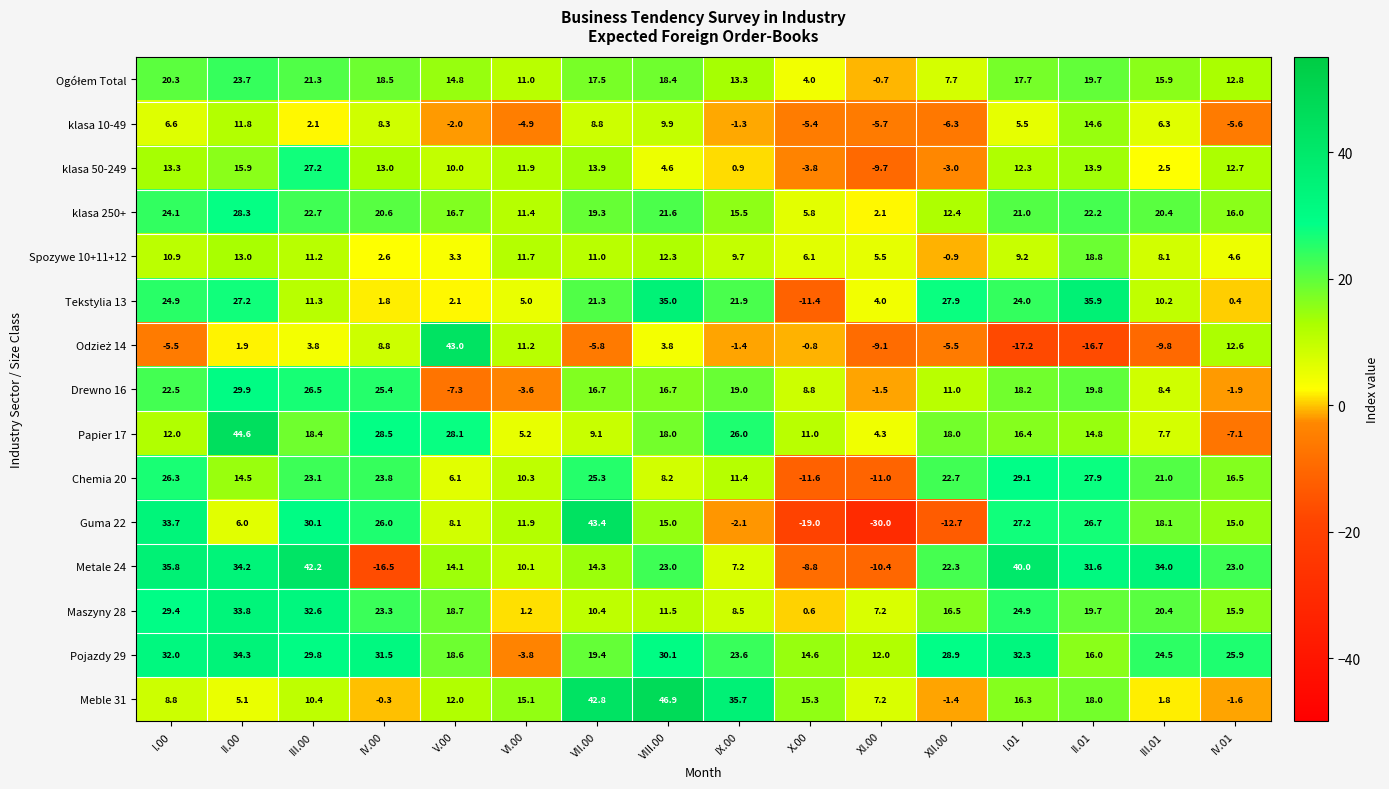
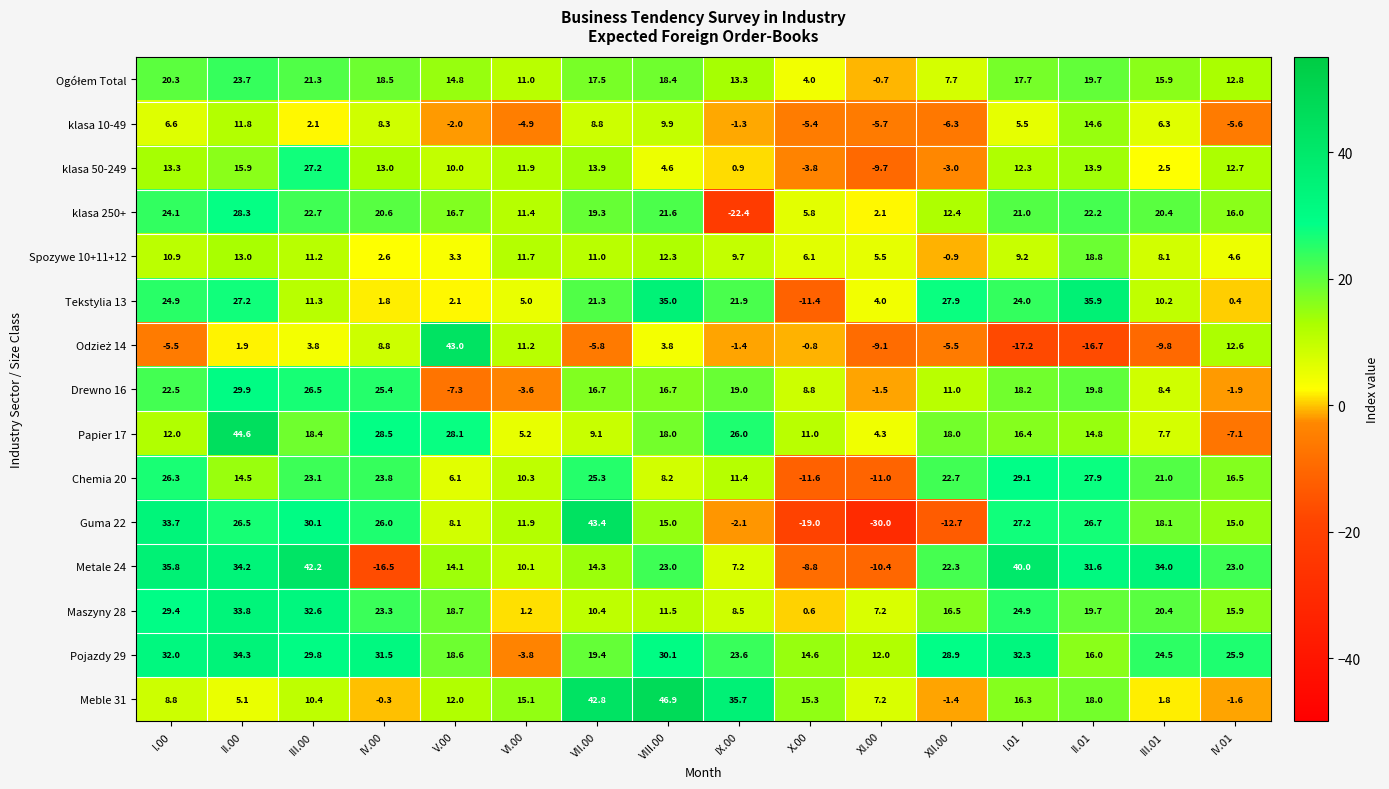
klasa 250+, IX.00: 15.5 -> -22.4
Guma 22, II.00: 6.0 -> 26.5
